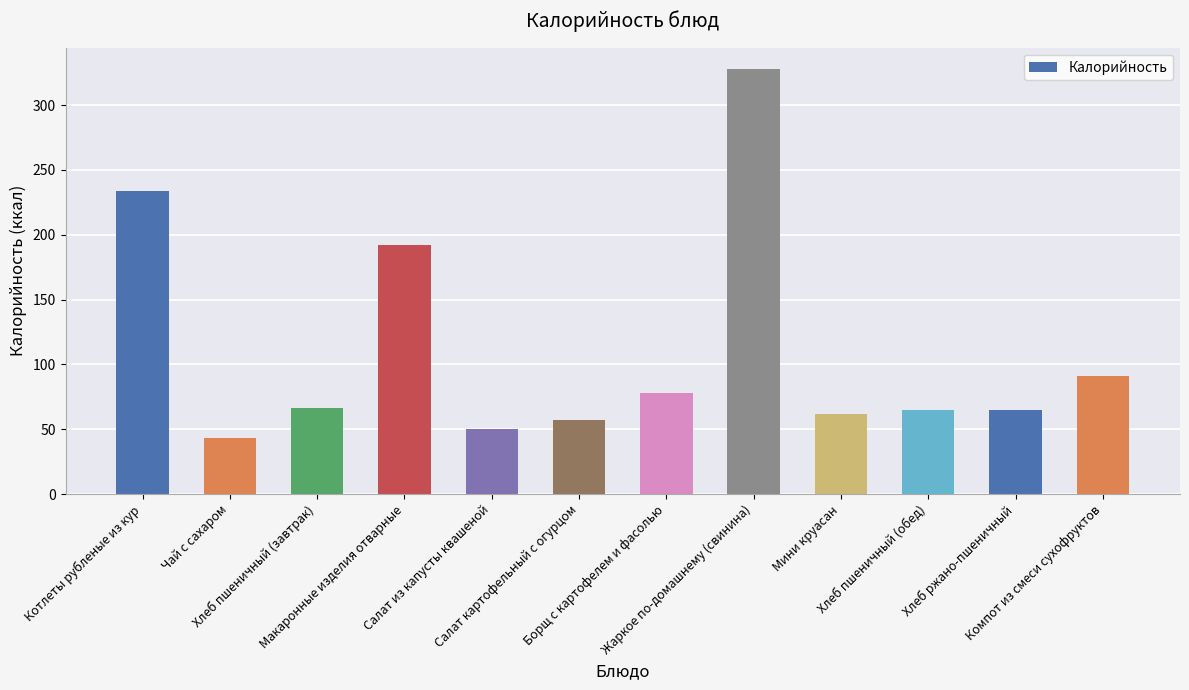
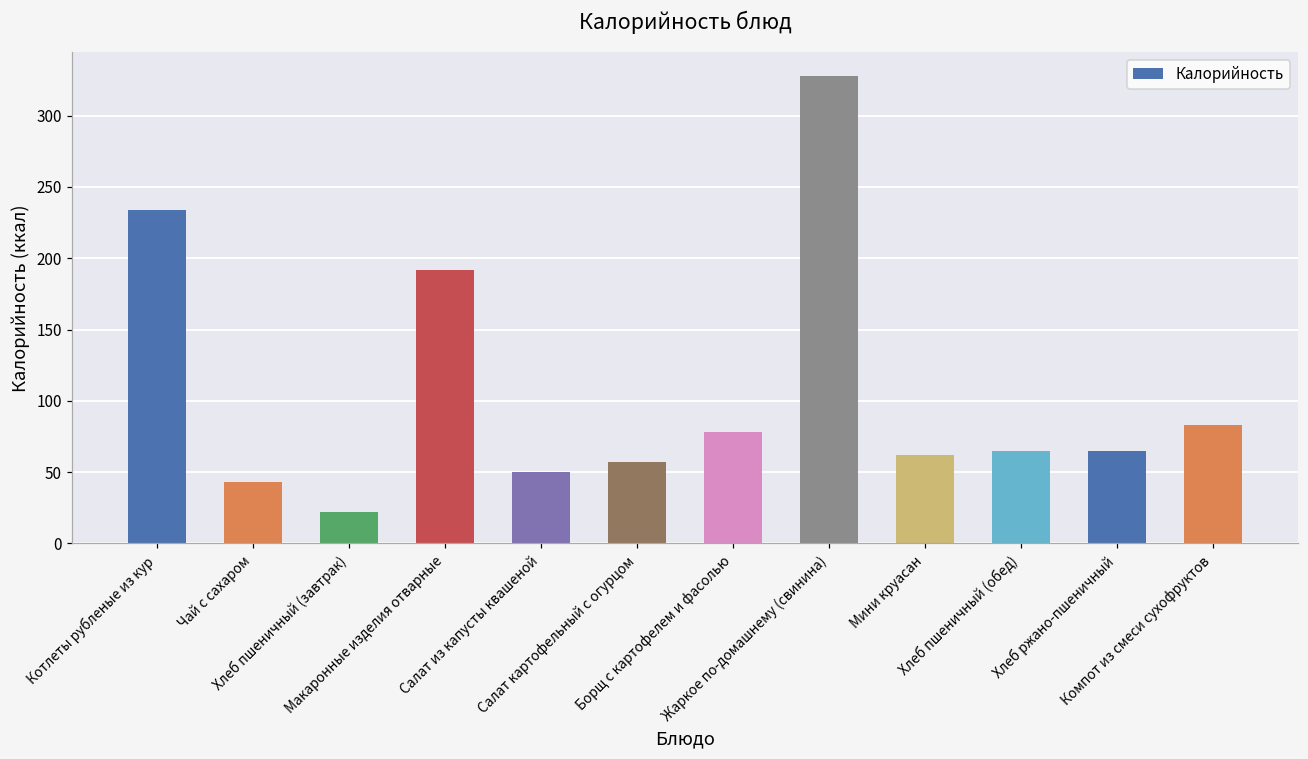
Хлеб пшеничный (завтрак): 66 -> 22
Компот из смеси сухофруктов: 91 -> 83
